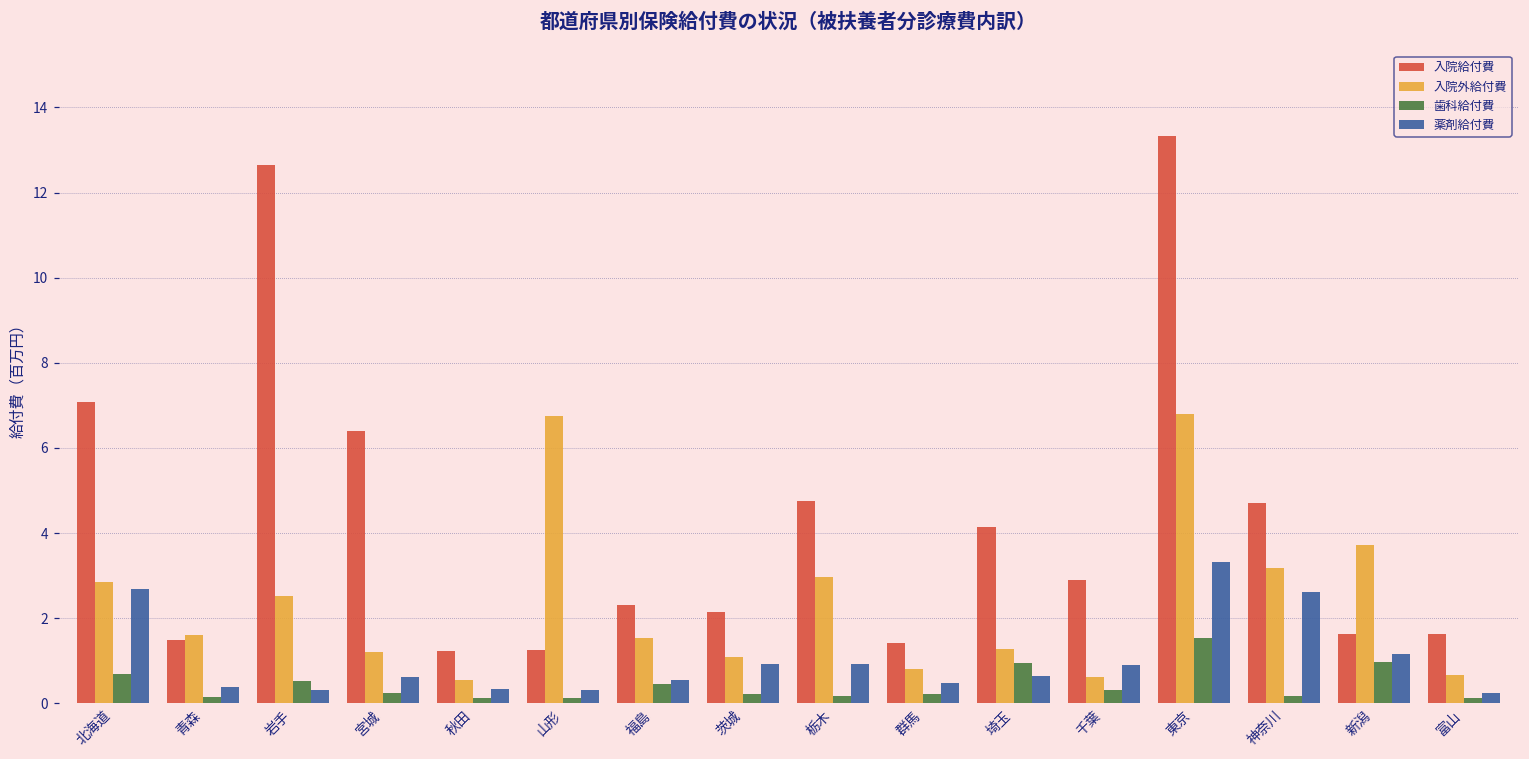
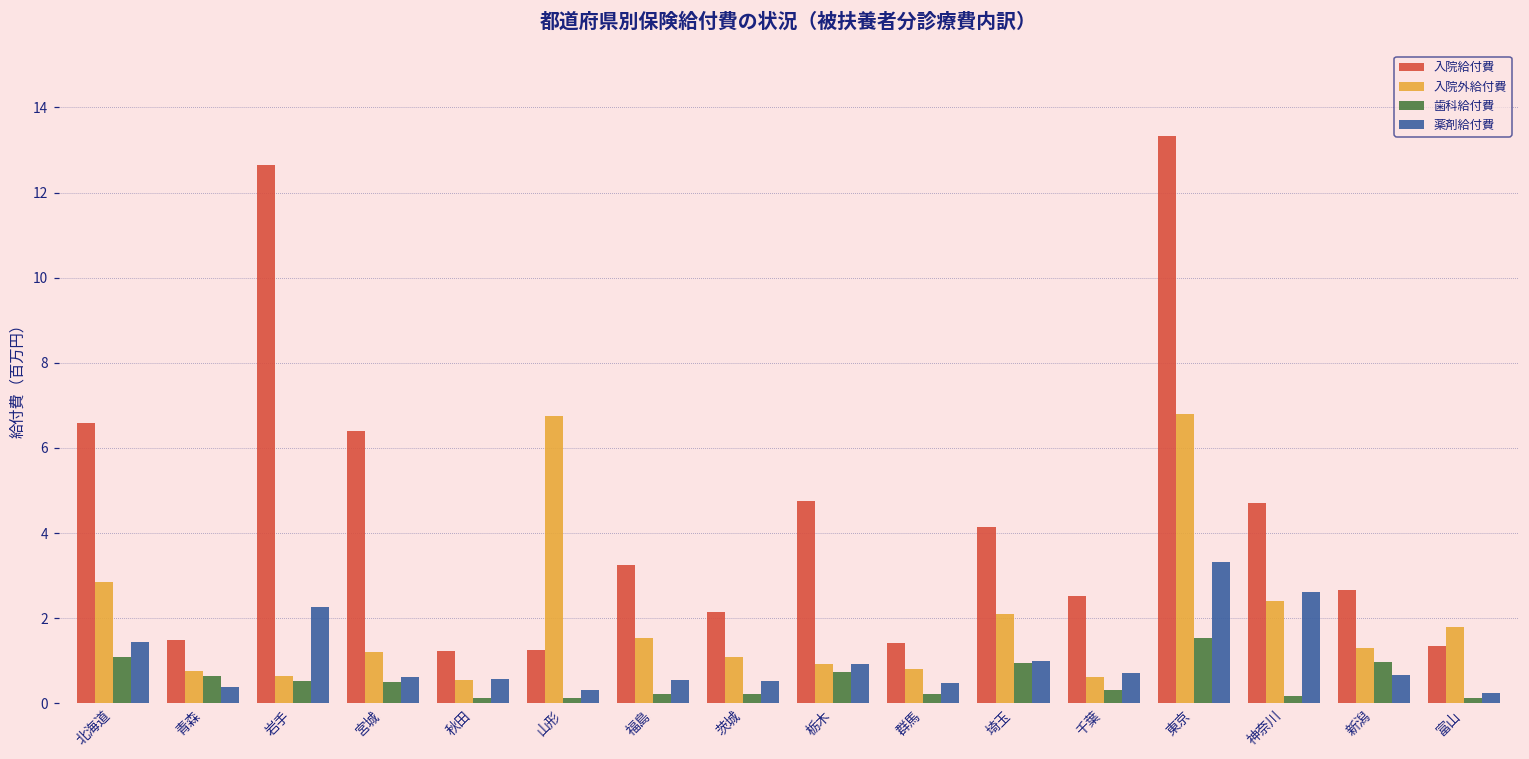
入院給付費, 北海道: 7.1 -> 6.6
歯科給付費, 北海道: 0.7 -> 1.1
薬剤給付費, 北海道: 2.7 -> 1.5
入院外給付費, 青森: 1.6 -> 0.8
歯科給付費, 青森: 0.1 -> 0.6
入院外給付費, 岩手: 2.5 -> 0.6
薬剤給付費, 岩手: 0.3 -> 2.3
歯科給付費, 宮城: 0.2 -> 0.5
薬剤給付費, 秋田: 0.3 -> 0.6
入院給付費, 福島: 2.3 -> 3.3
歯科給付費, 福島: 0.5 -> 0.2
薬剤給付費, 茨城: 0.9 -> 0.5
入院外給付費, 栃木: 3.0 -> 0.9
歯科給付費, 栃木: 0.2 -> 0.7
入院外給付費, 埼玉: 1.3 -> 2.1
薬剤給付費, 埼玉: 0.6 -> 1.0
入院給付費, 千葉: 2.9 -> 2.5
薬剤給付費, 千葉: 0.9 -> 0.7
入院外給付費, 神奈川: 3.2 -> 2.4
入院給付費, 新潟: 1.6 -> 2.7
入院外給付費, 新潟: 3.7 -> 1.3
薬剤給付費, 新潟: 1.2 -> 0.7
入院給付費, 富山: 1.6 -> 1.4
入院外給付費, 富山: 0.7 -> 1.8
